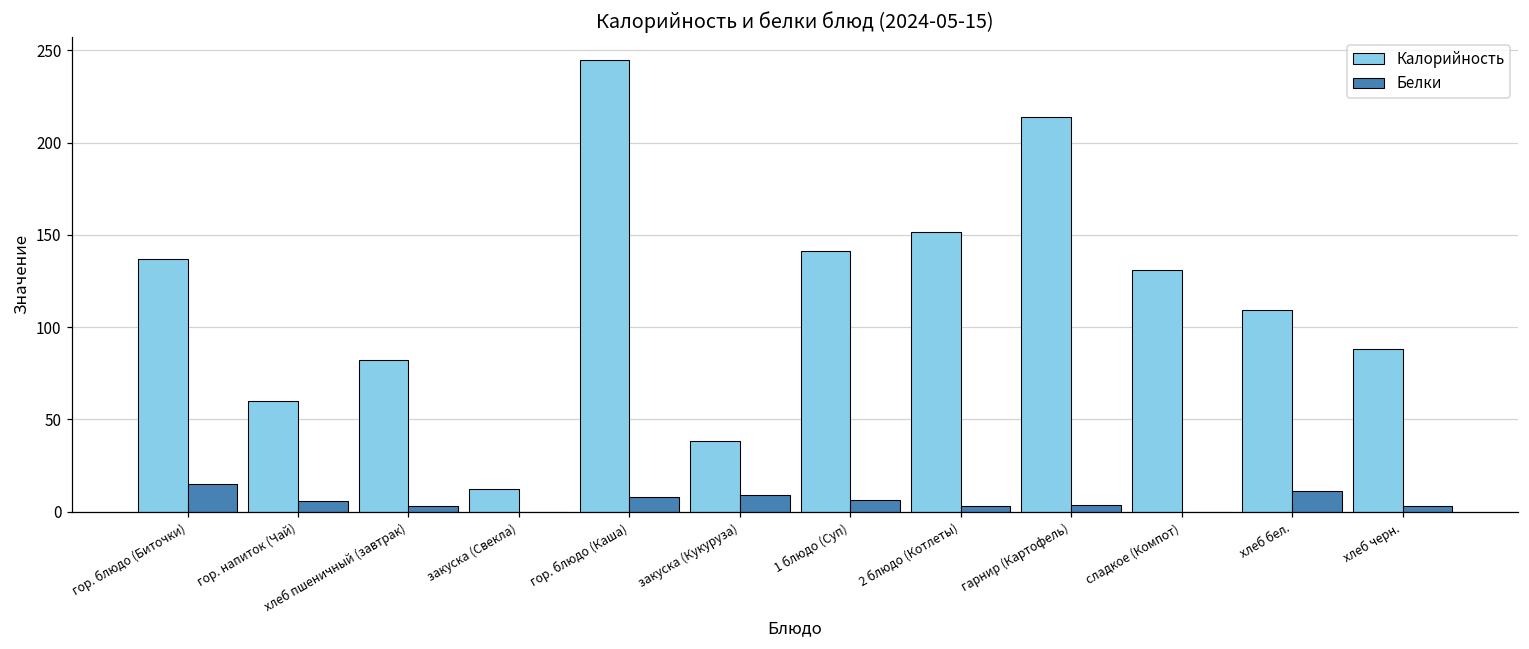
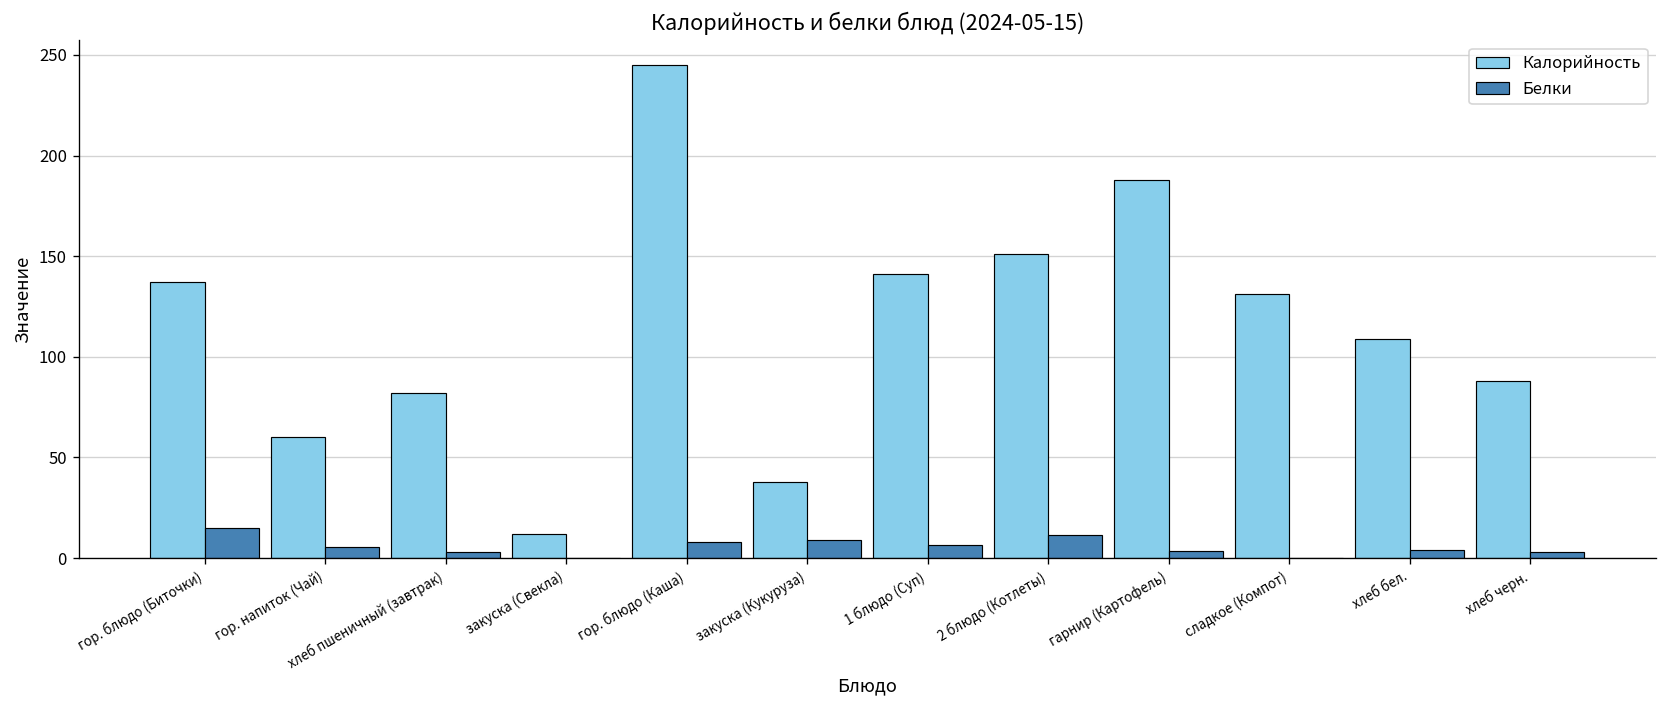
Белки, 2 блюдо (Котлеты): 3 -> 12
Калорийность, гарнир (Картофель): 214 -> 188
Белки, хлеб бел.: 11 -> 4
